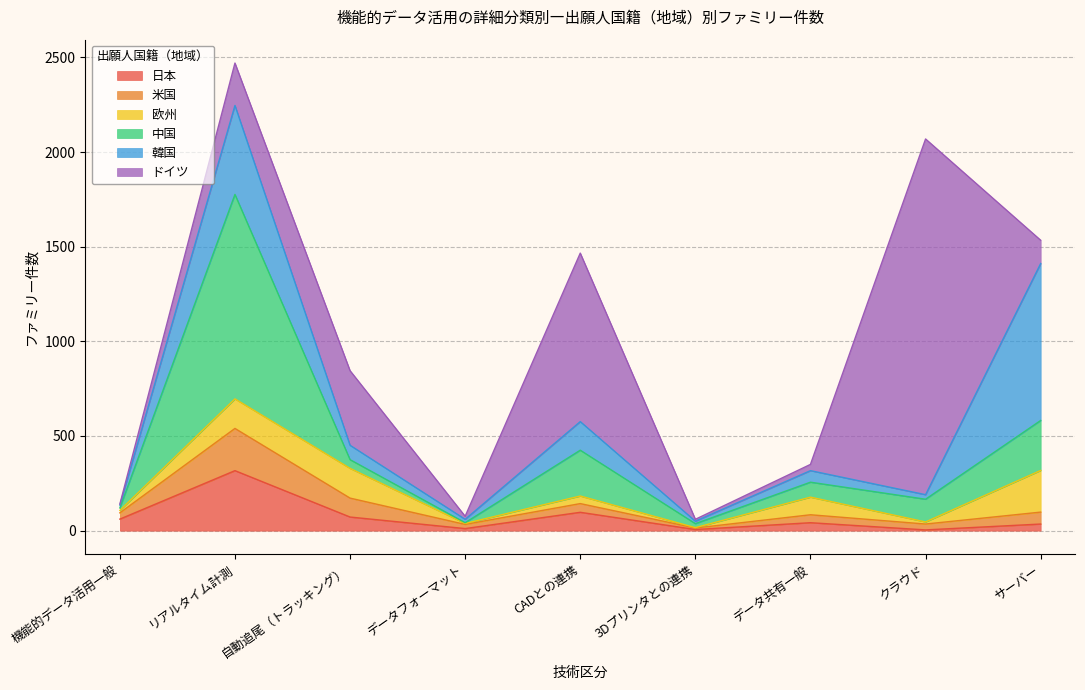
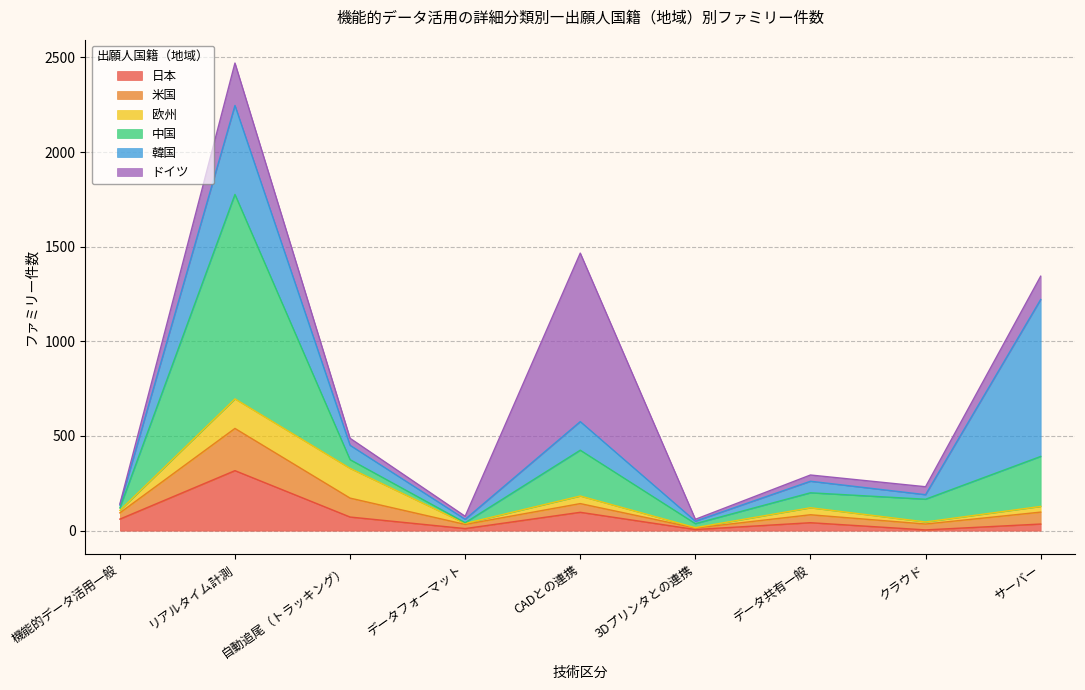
ドイツ, 自動追尾（トラッキング）: 390 -> 40
欧州, データ共有一般: 90 -> 40
ドイツ, クラウド: 1880 -> 40
欧州, サーバー: 220 -> 30
